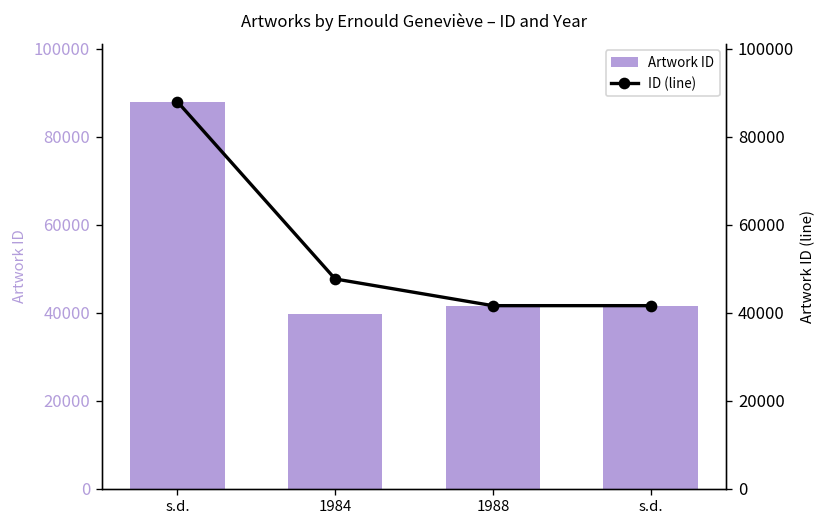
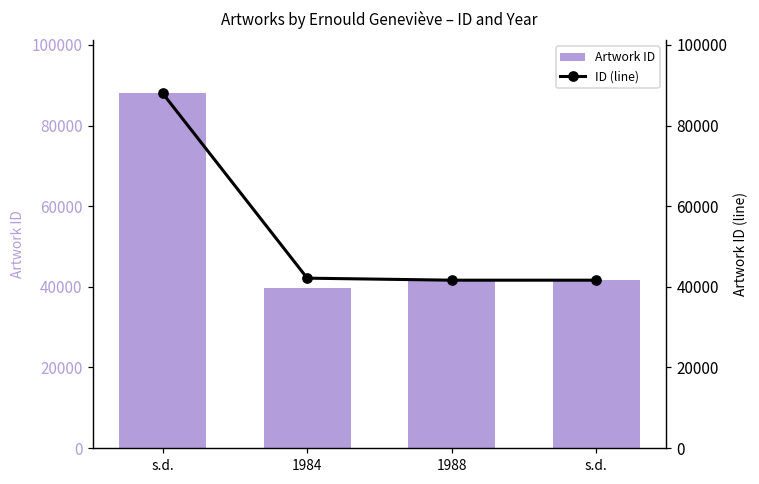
ID (line), 1984: 48000 -> 42000
